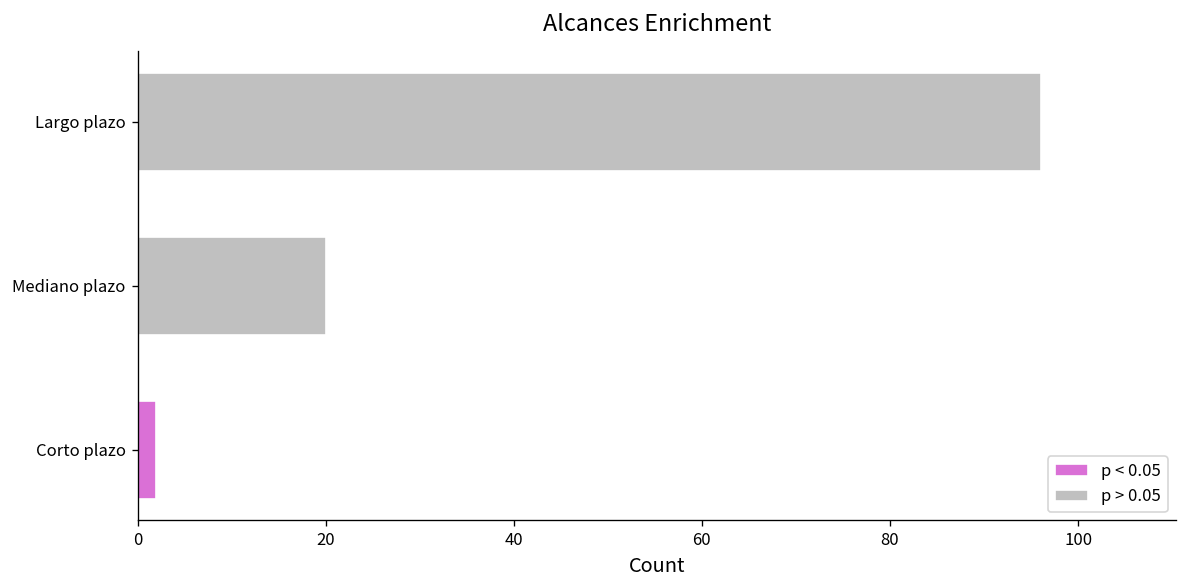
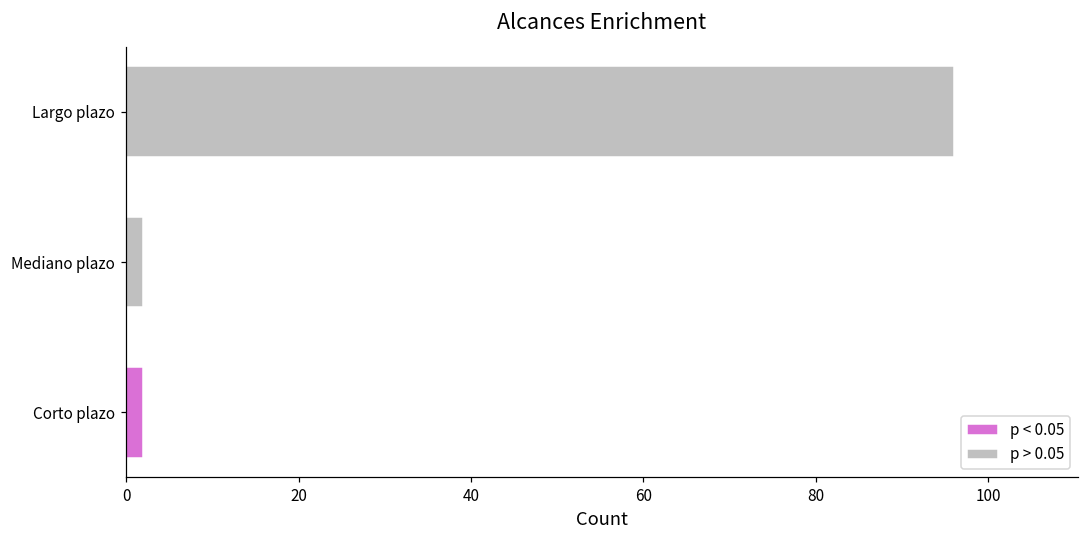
Mediano plazo: 20 -> 2
